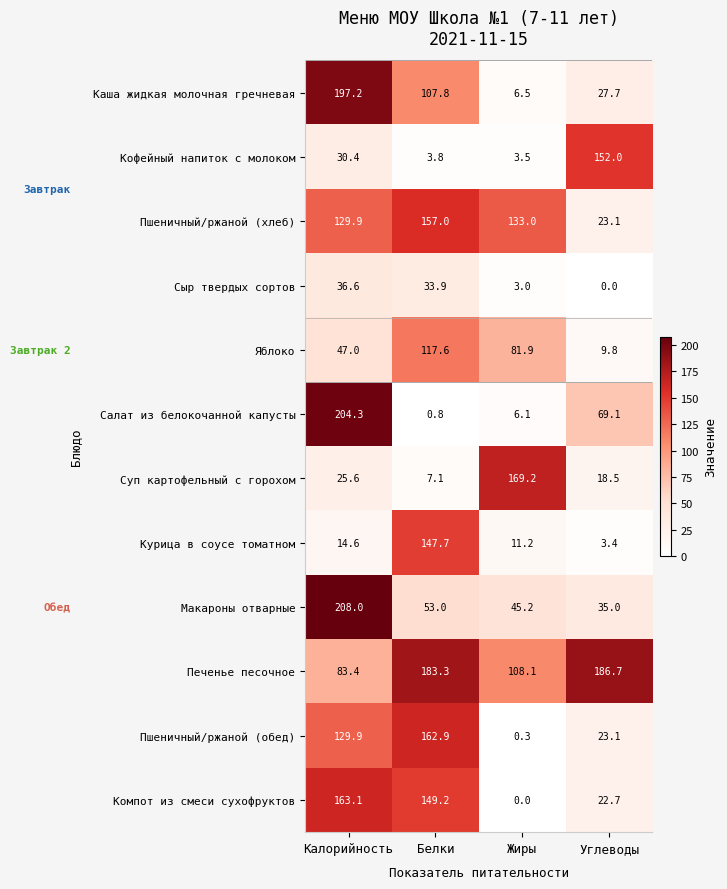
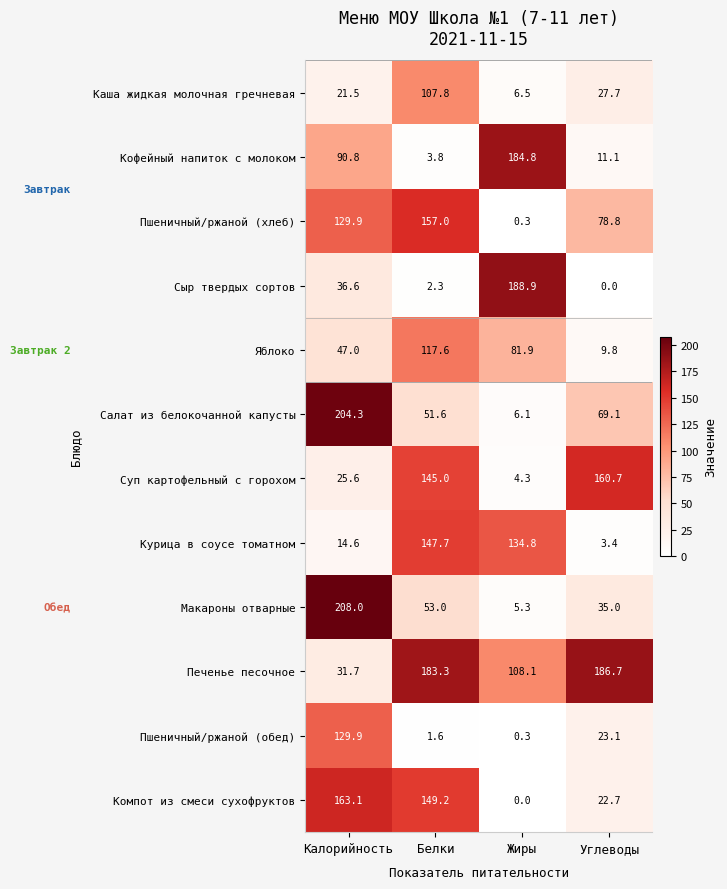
Каша жидкая молочная гречневая, Калорийность: 197.2 -> 21.5
Кофейный напиток с молоком, Калорийность: 30.4 -> 90.8
Кофейный напиток с молоком, Жиры: 3.5 -> 184.8
Кофейный напиток с молоком, Углеводы: 152.0 -> 11.1
Пшеничный/ржаной (хлеб), Жиры: 133.0 -> 0.3
Пшеничный/ржаной (хлеб), Углеводы: 23.1 -> 78.8
Сыр твердых сортов, Белки: 33.9 -> 2.3
Сыр твердых сортов, Жиры: 3.0 -> 188.9
Салат из белокочанной капусты, Белки: 0.8 -> 51.6
Суп картофельный с горохом, Белки: 7.1 -> 145.0
Суп картофельный с горохом, Жиры: 169.2 -> 4.3
Суп картофельный с горохом, Углеводы: 18.5 -> 160.7
Курица в соусе томатном, Жиры: 11.2 -> 134.8
Макароны отварные, Жиры: 45.2 -> 5.3
Печенье песочное, Калорийность: 83.4 -> 31.7
Пшеничный/ржаной (обед), Белки: 162.9 -> 1.6
